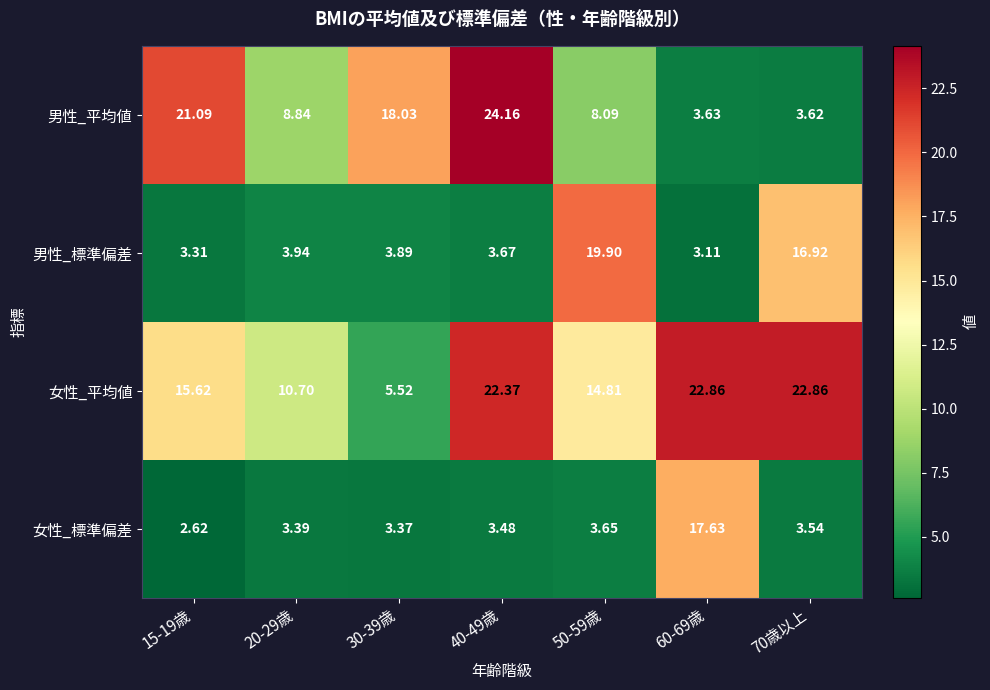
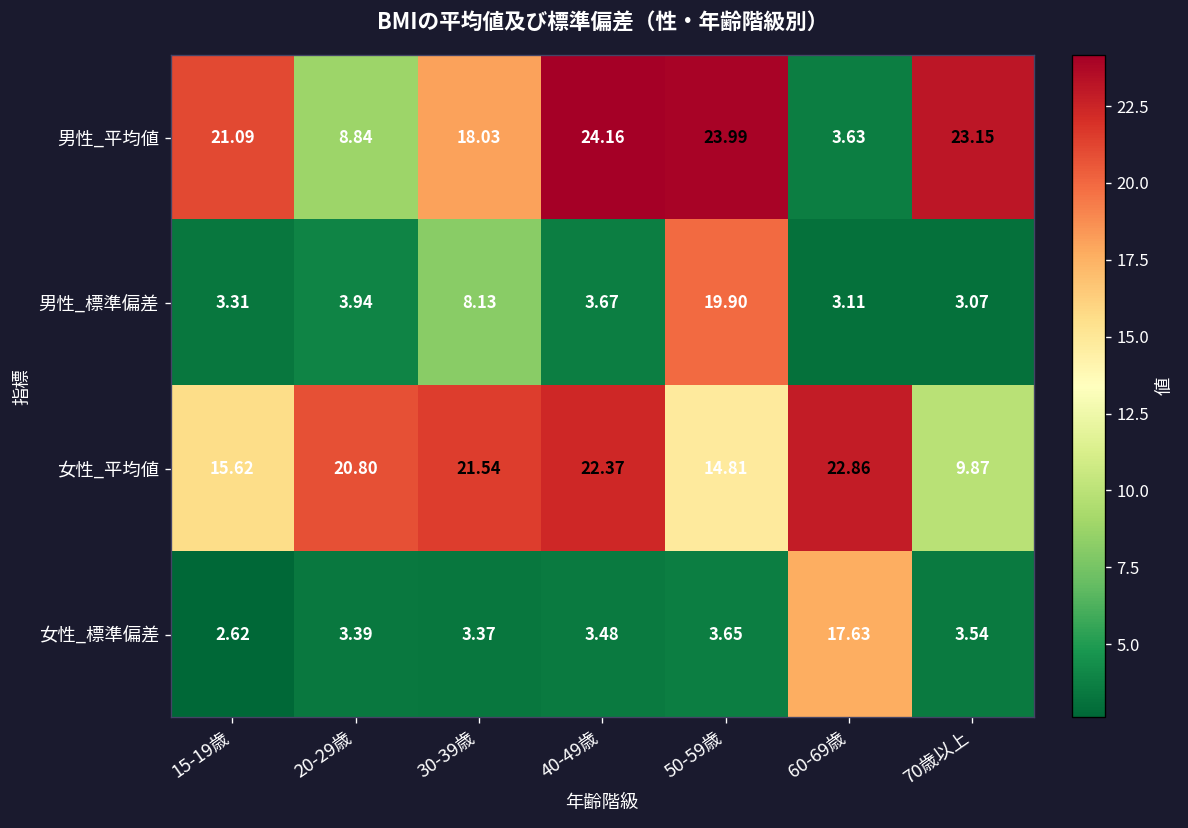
男性_平均値, 50-59歳: 8.09 -> 23.99
男性_平均値, 70歳以上: 3.62 -> 23.15
男性_標準偏差, 30-39歳: 3.89 -> 8.13
男性_標準偏差, 70歳以上: 16.92 -> 3.07
女性_平均値, 20-29歳: 10.70 -> 20.80
女性_平均値, 30-39歳: 5.52 -> 21.54
女性_平均値, 70歳以上: 22.86 -> 9.87
